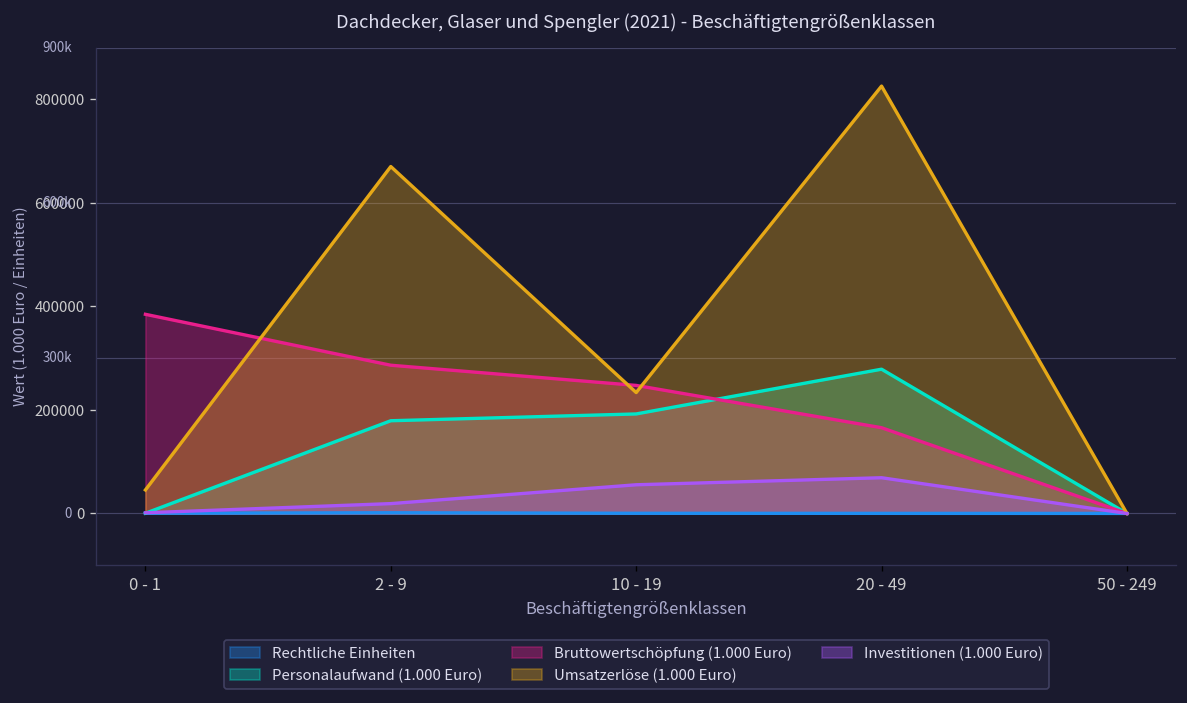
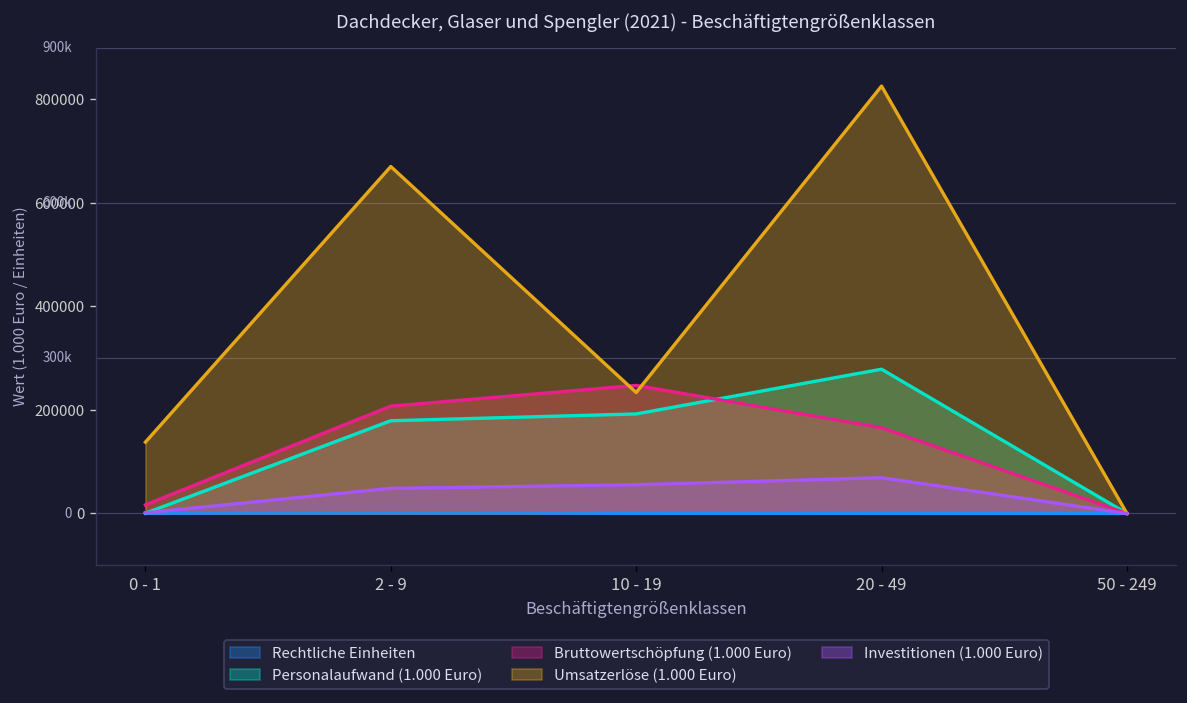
Bruttowertschöpfung (1.000 Euro), 0 - 1: 380000 -> 20000
Umsatzerlöse (1.000 Euro), 0 - 1: 50000 -> 140000
Bruttowertschöpfung (1.000 Euro), 2 - 9: 290000 -> 210000
Investitionen (1.000 Euro), 2 - 9: 20000 -> 50000
